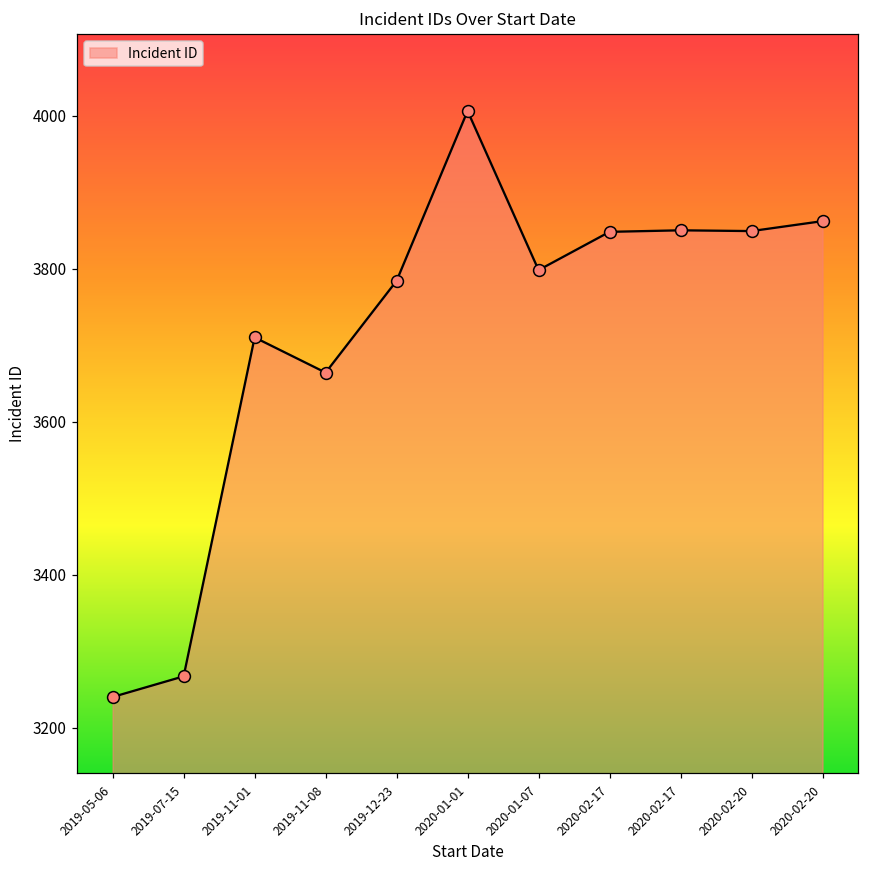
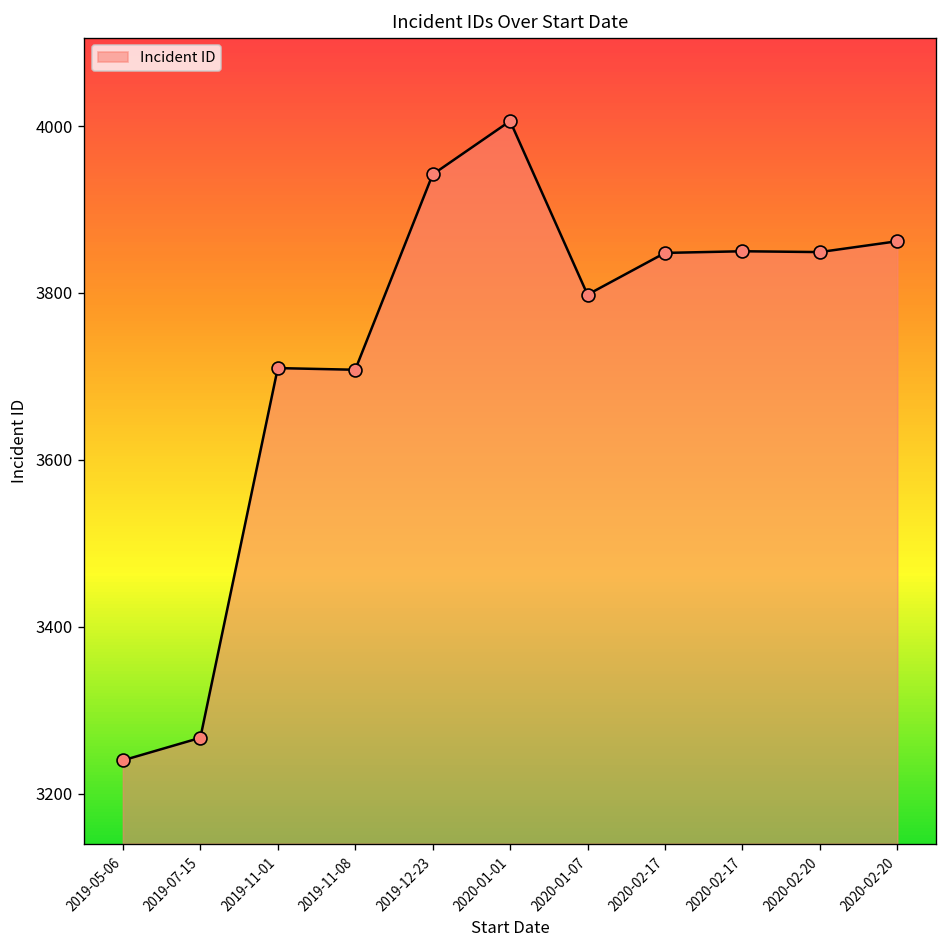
2019-11-08: 3660 -> 3710
2019-12-23: 3780 -> 3940
